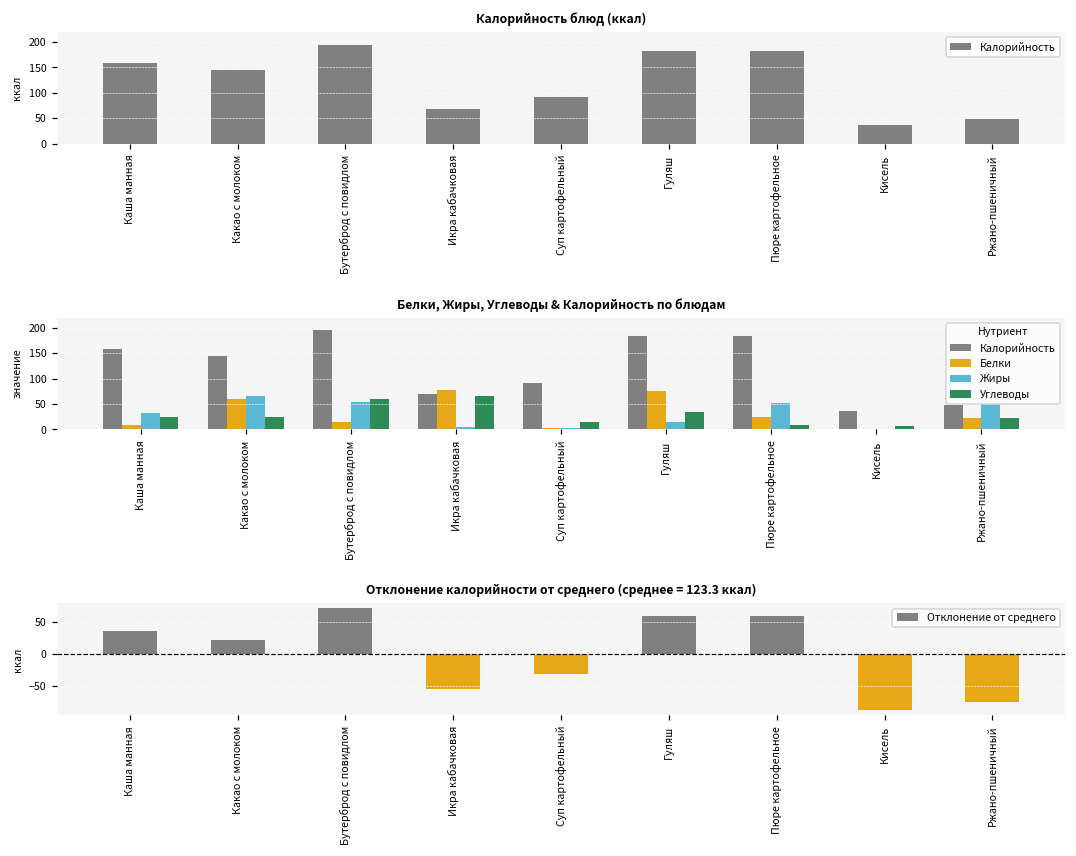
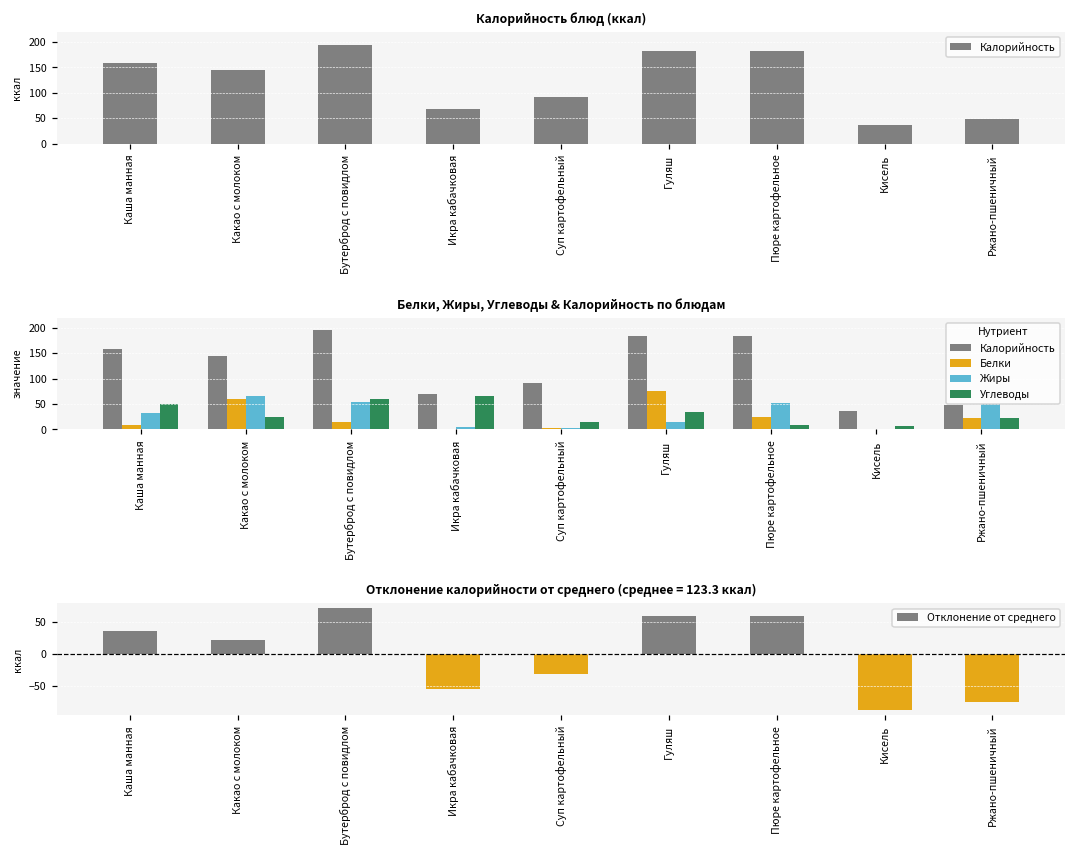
Белки, Жиры, Углеводы & Калорийность по блюдам, Углеводы, Каша манная: 20 -> 50
Белки, Жиры, Углеводы & Калорийность по блюдам, Белки, Икра кабачковая: 80 -> 0
